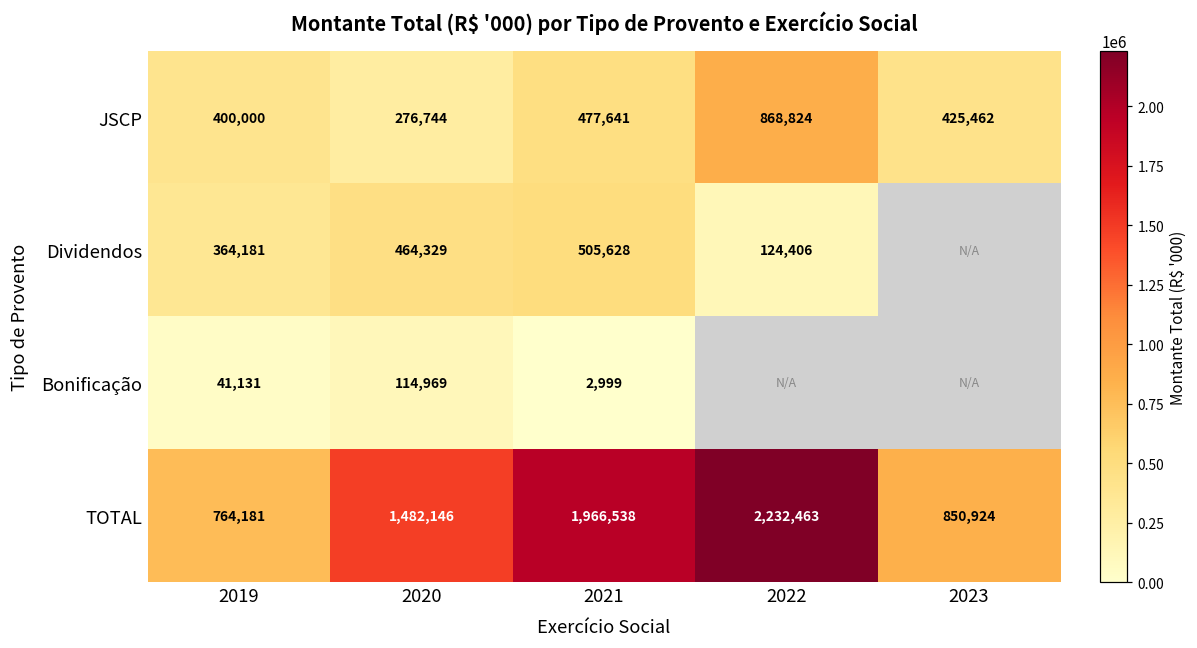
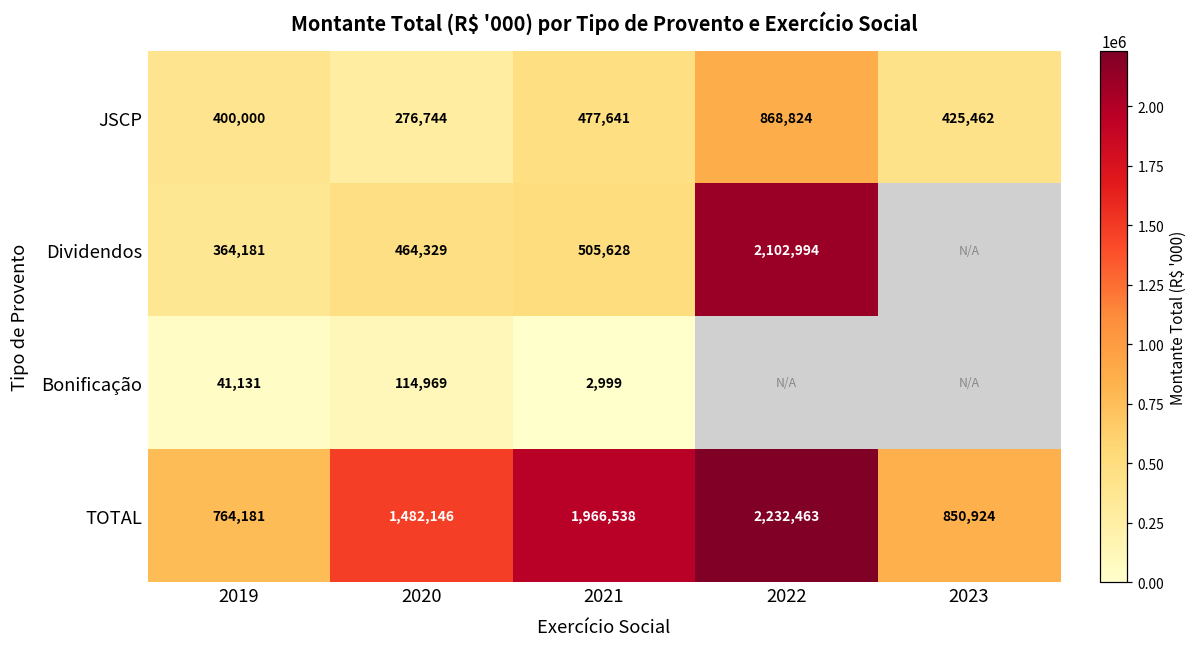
Dividendos, 2022: 124,406 -> 2,102,994
